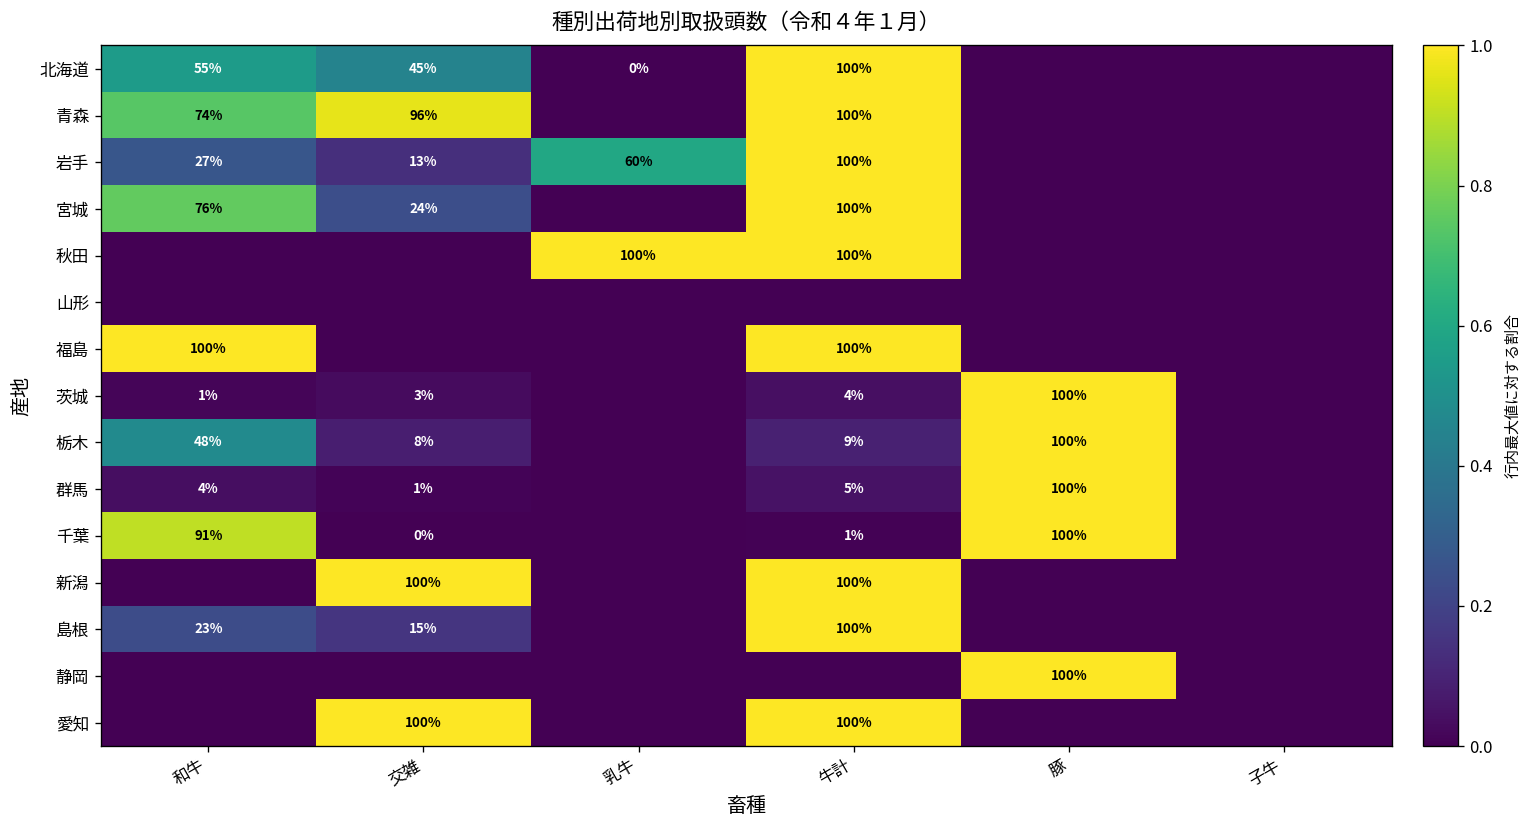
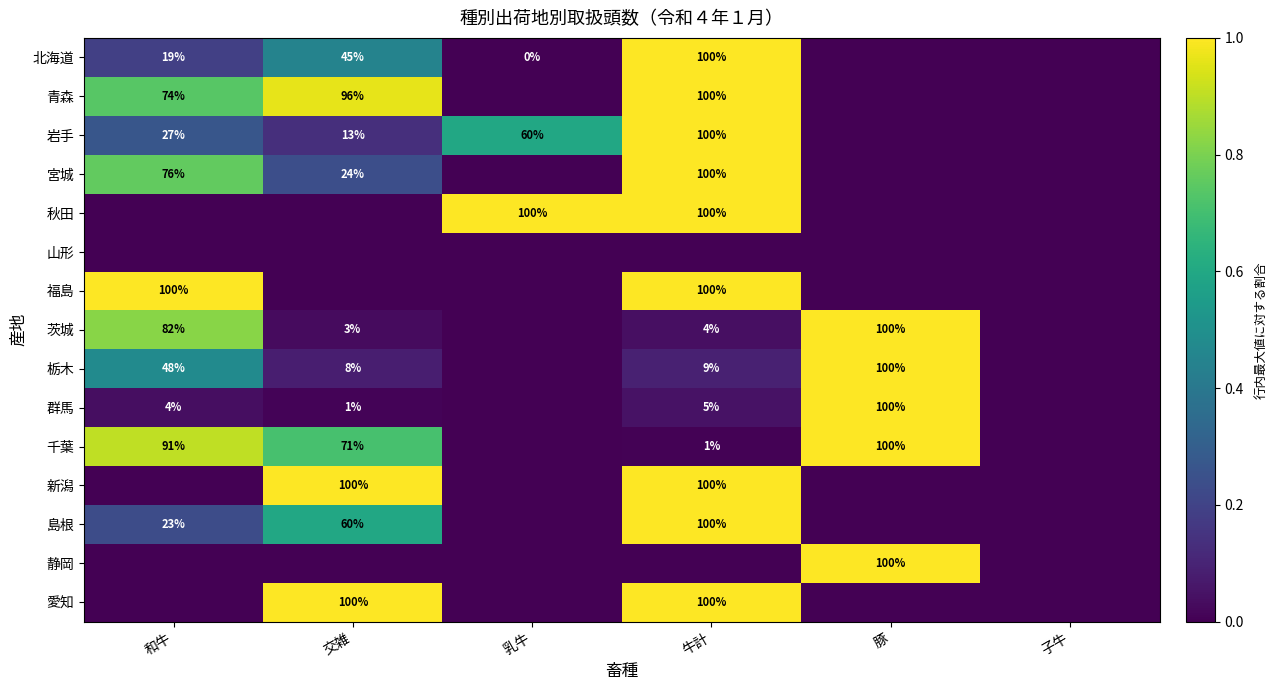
北海道, 和牛: 55% -> 19%
茨城, 和牛: 1% -> 82%
千葉, 交雑: 0% -> 71%
島根, 交雑: 15% -> 60%
